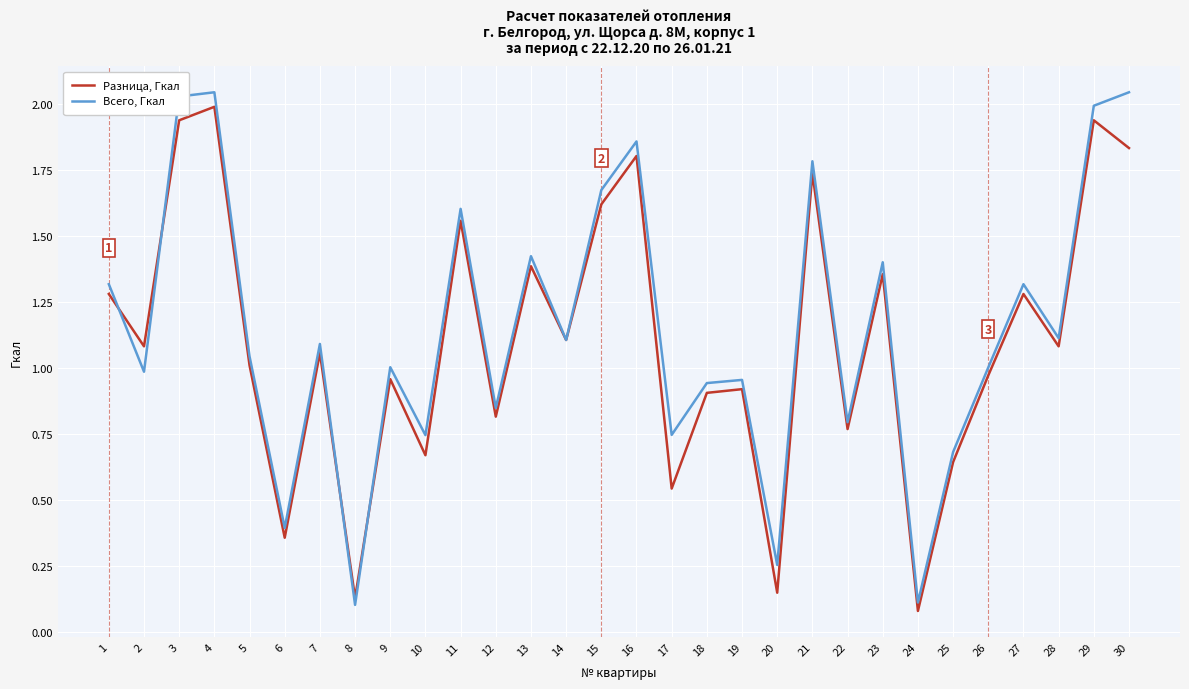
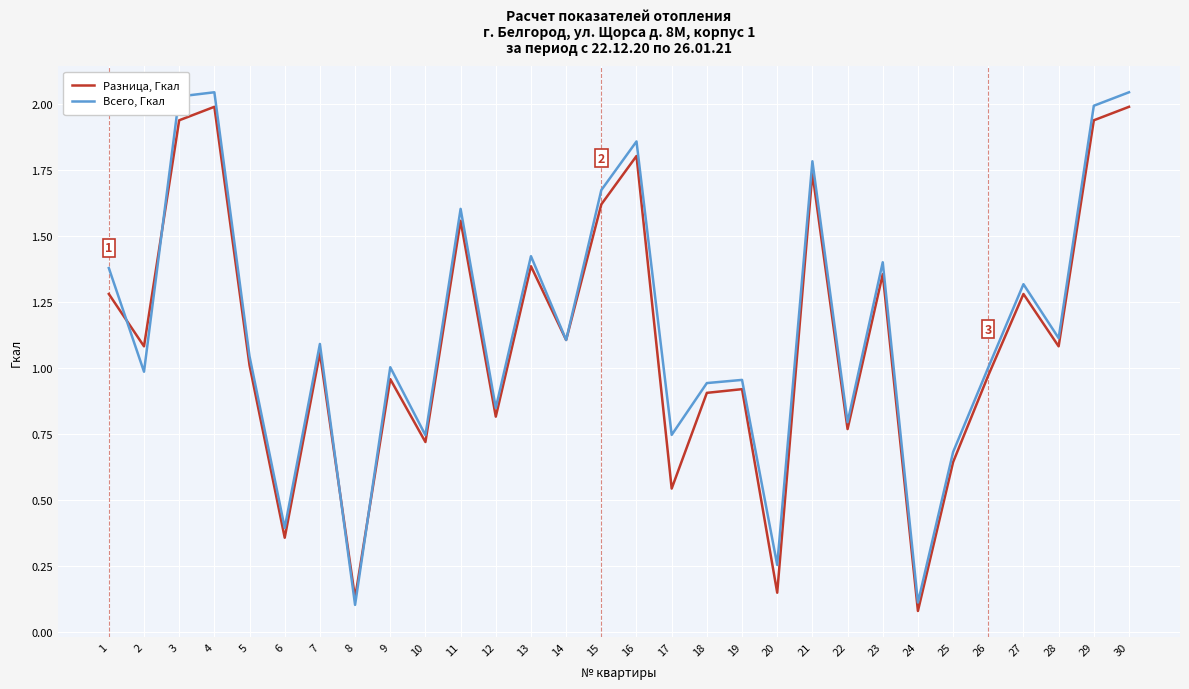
Всего, Гкал, 1: 1.32 -> 1.38
Разница, Гкал, 10: 0.67 -> 0.72
Разница, Гкал, 30: 1.83 -> 1.99
